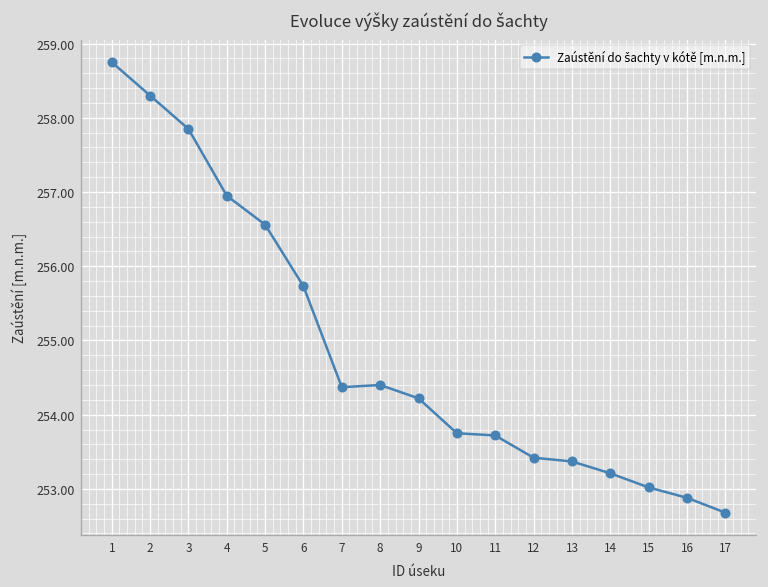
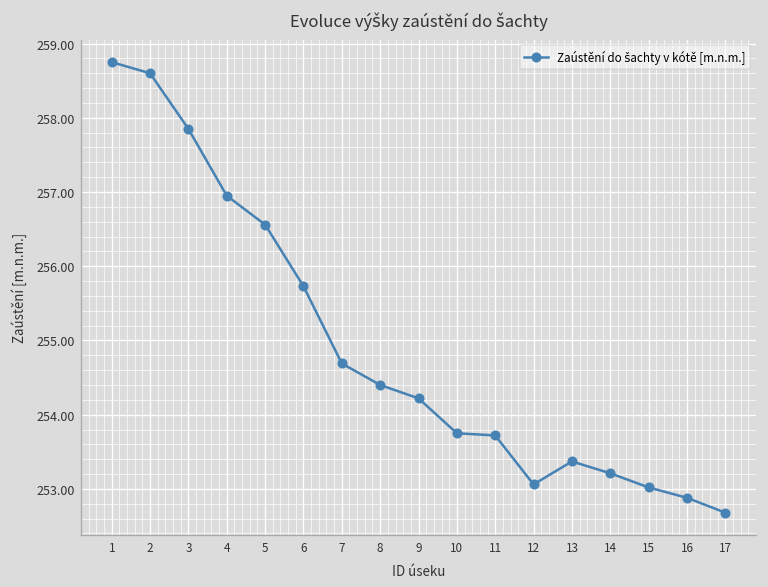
2: 258.3 -> 258.6
7: 254.4 -> 254.7
12: 253.4 -> 253.1
